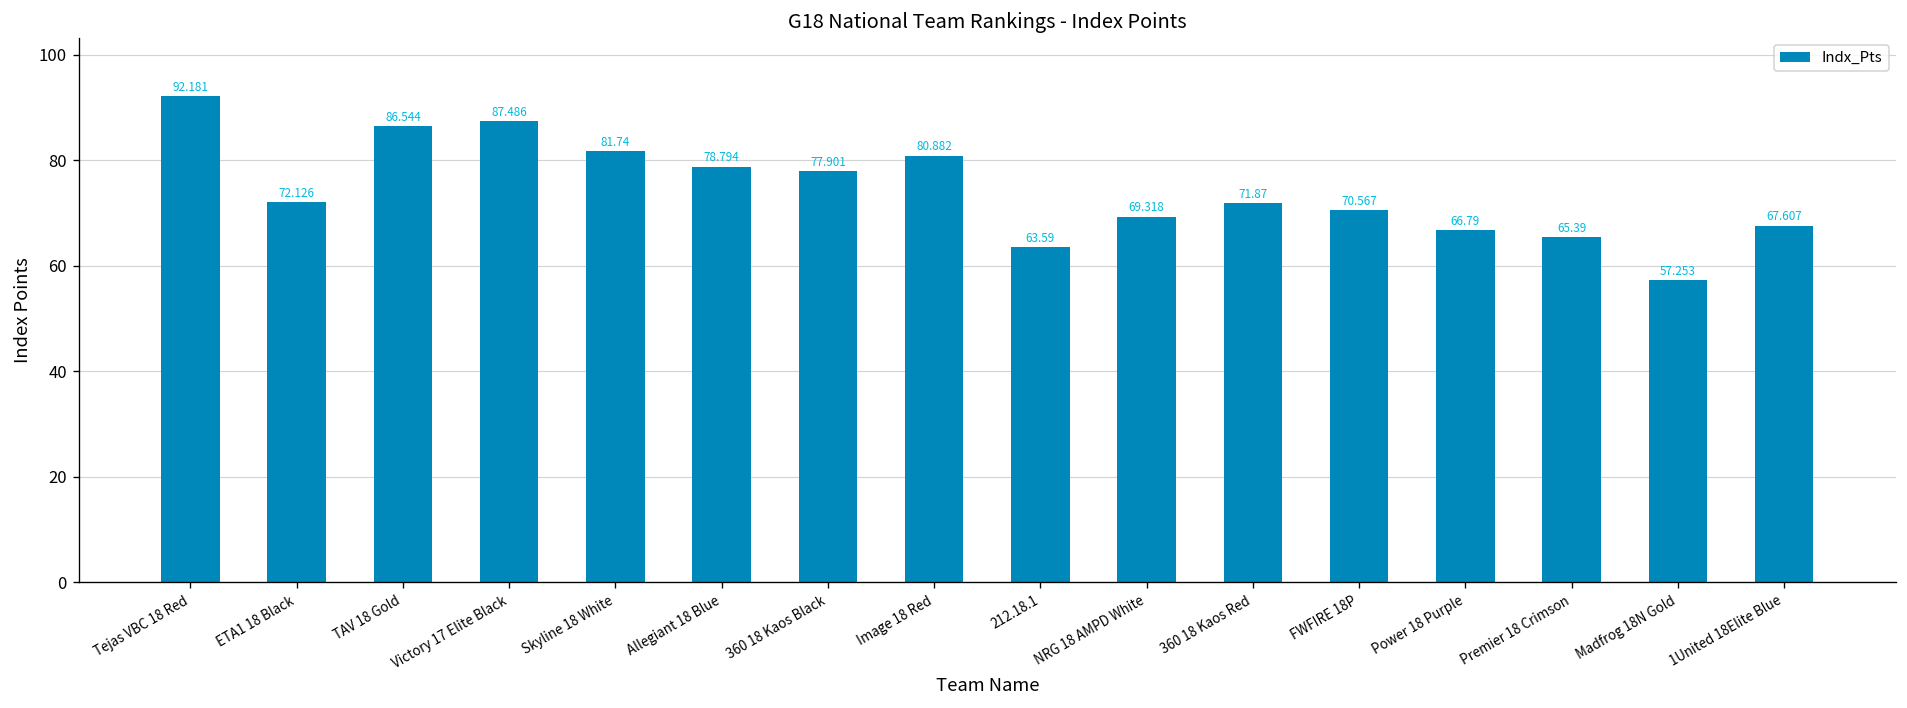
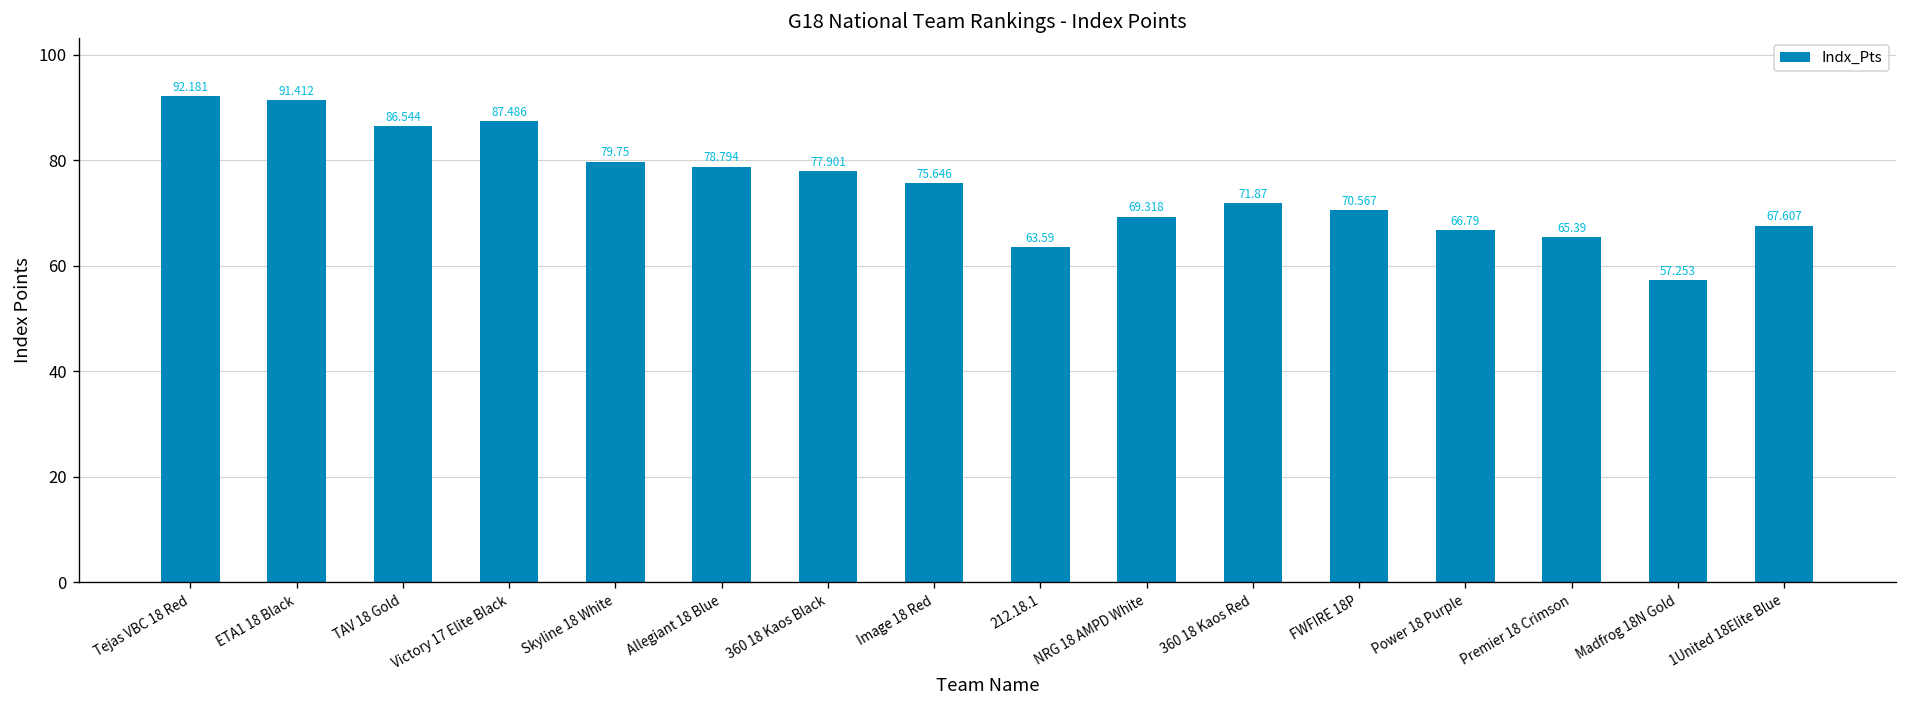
ETA1 18 Black: 72.126 -> 91.412
Skyline 18 White: 81.74 -> 79.75
Image 18 Red: 80.882 -> 75.646
